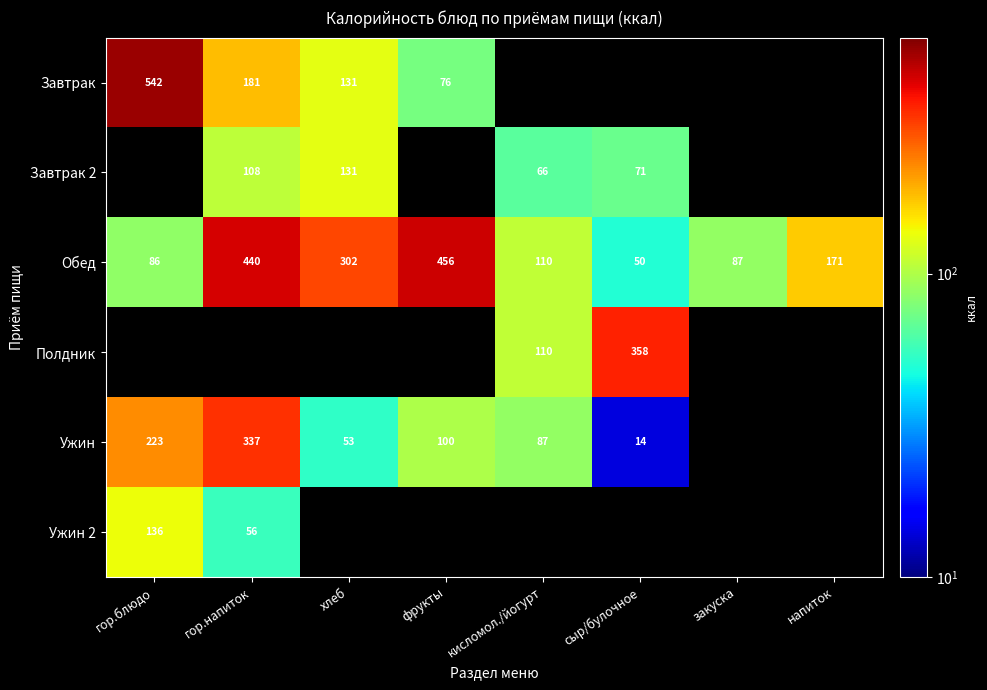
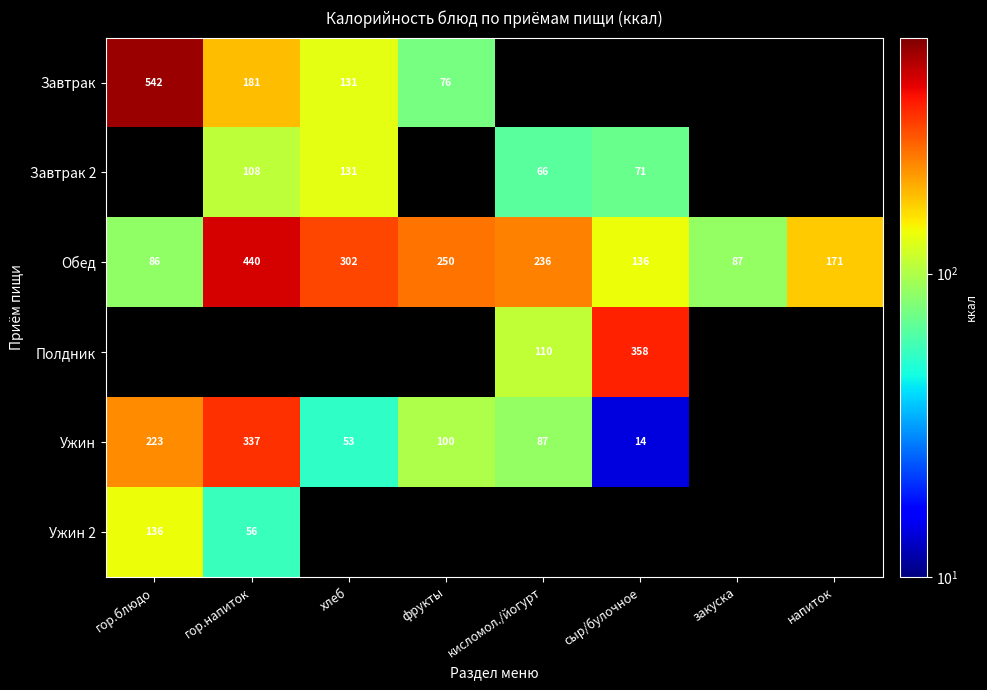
Обед, фрукты: 456 -> 250
Обед, кисломол./йогурт: 110 -> 236
Обед, сыр/булочное: 50 -> 136
